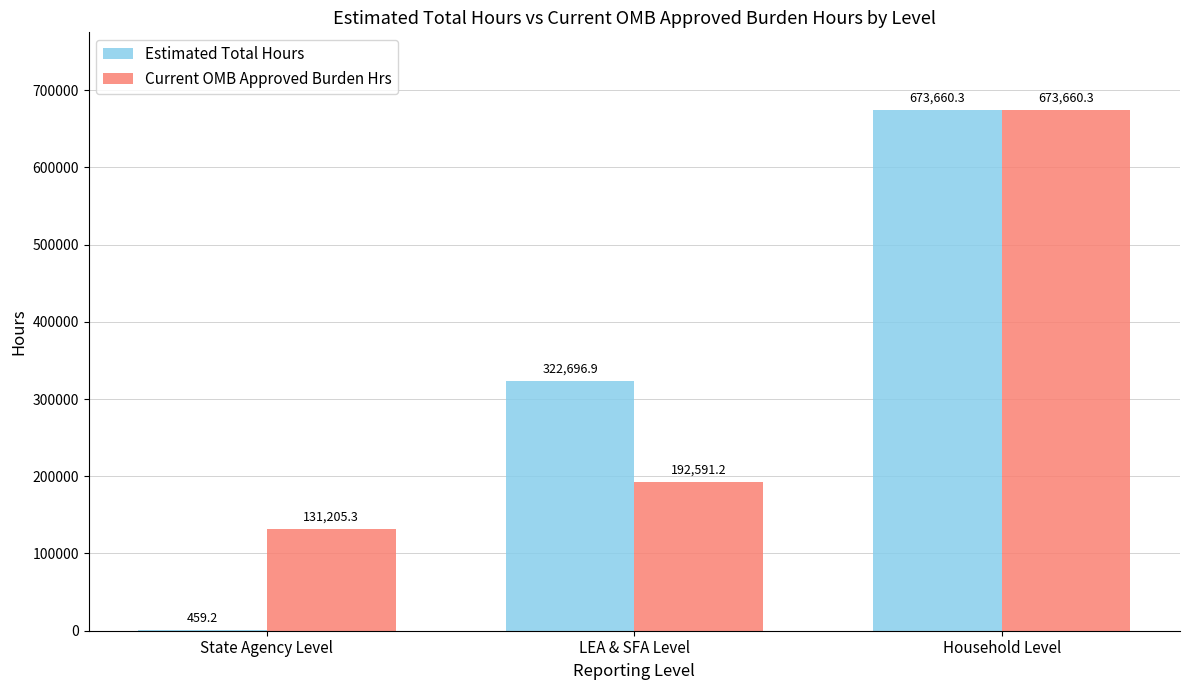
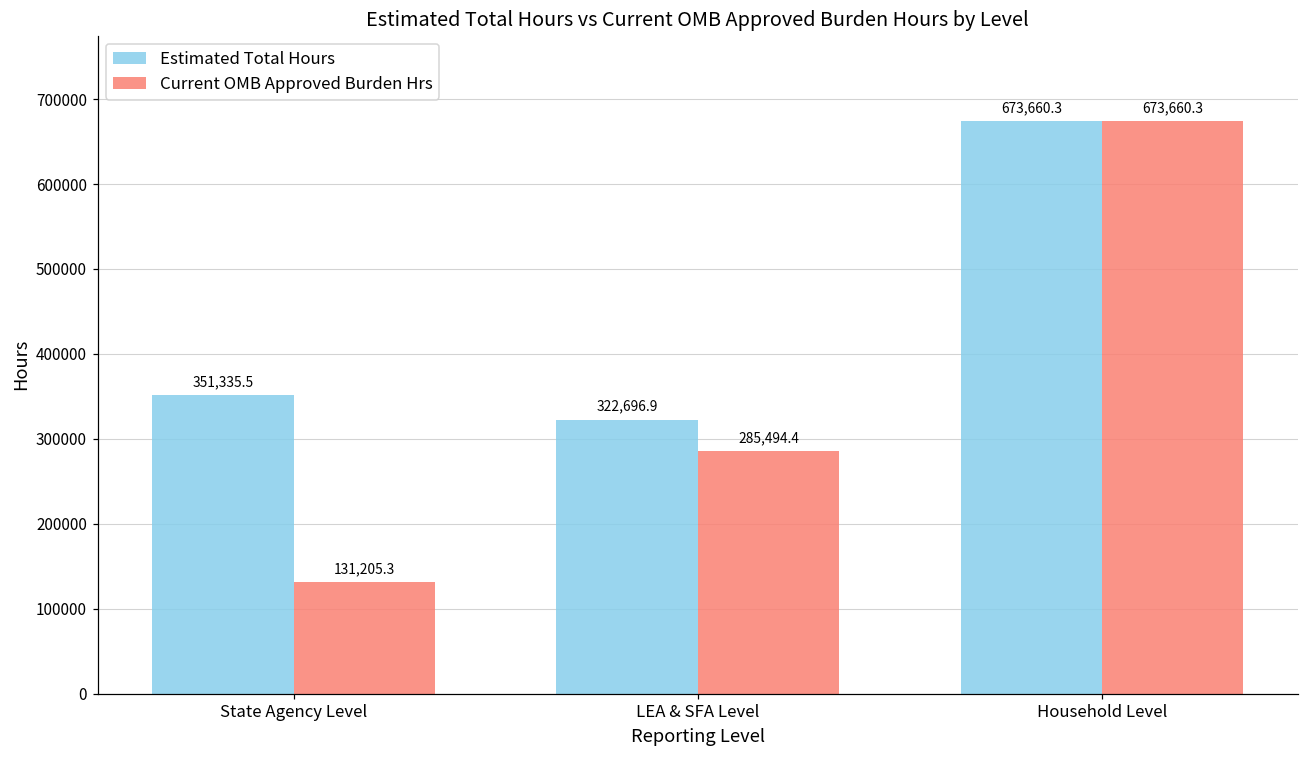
Estimated Total Hours, State Agency Level: 459.2 -> 351,335.5
Current OMB Approved Burden Hrs, LEA & SFA Level: 192,591.2 -> 285,494.4
